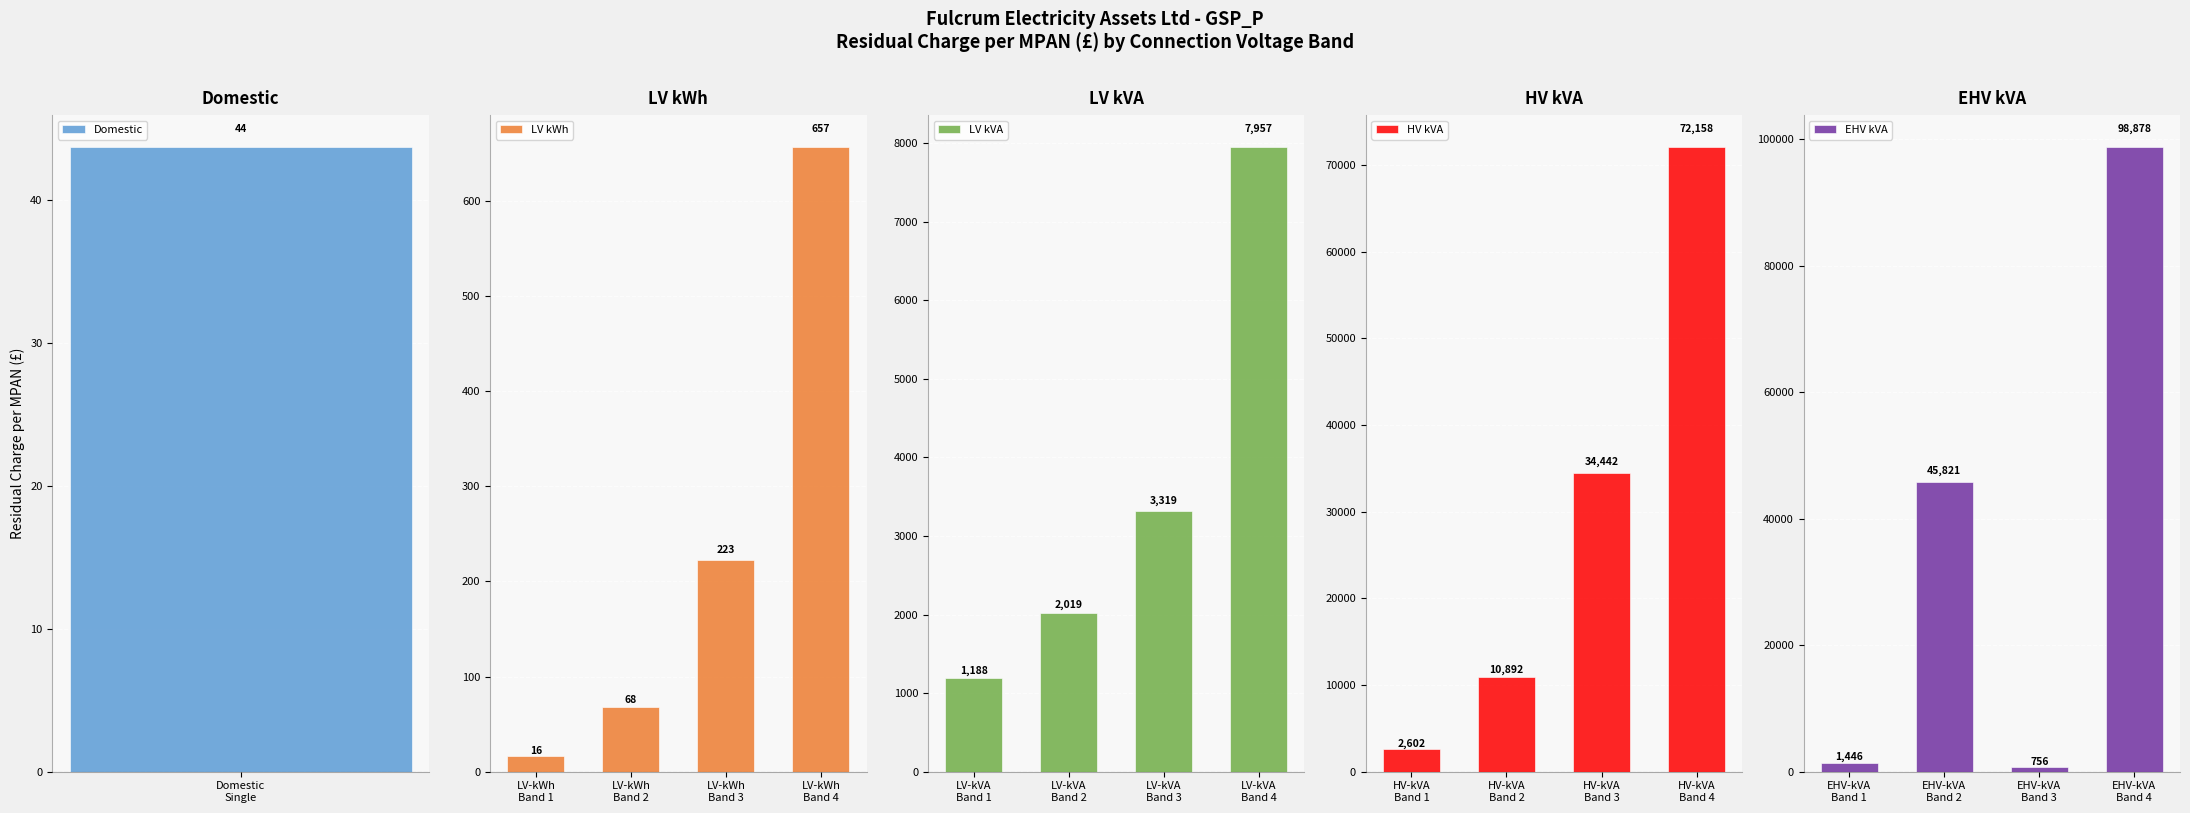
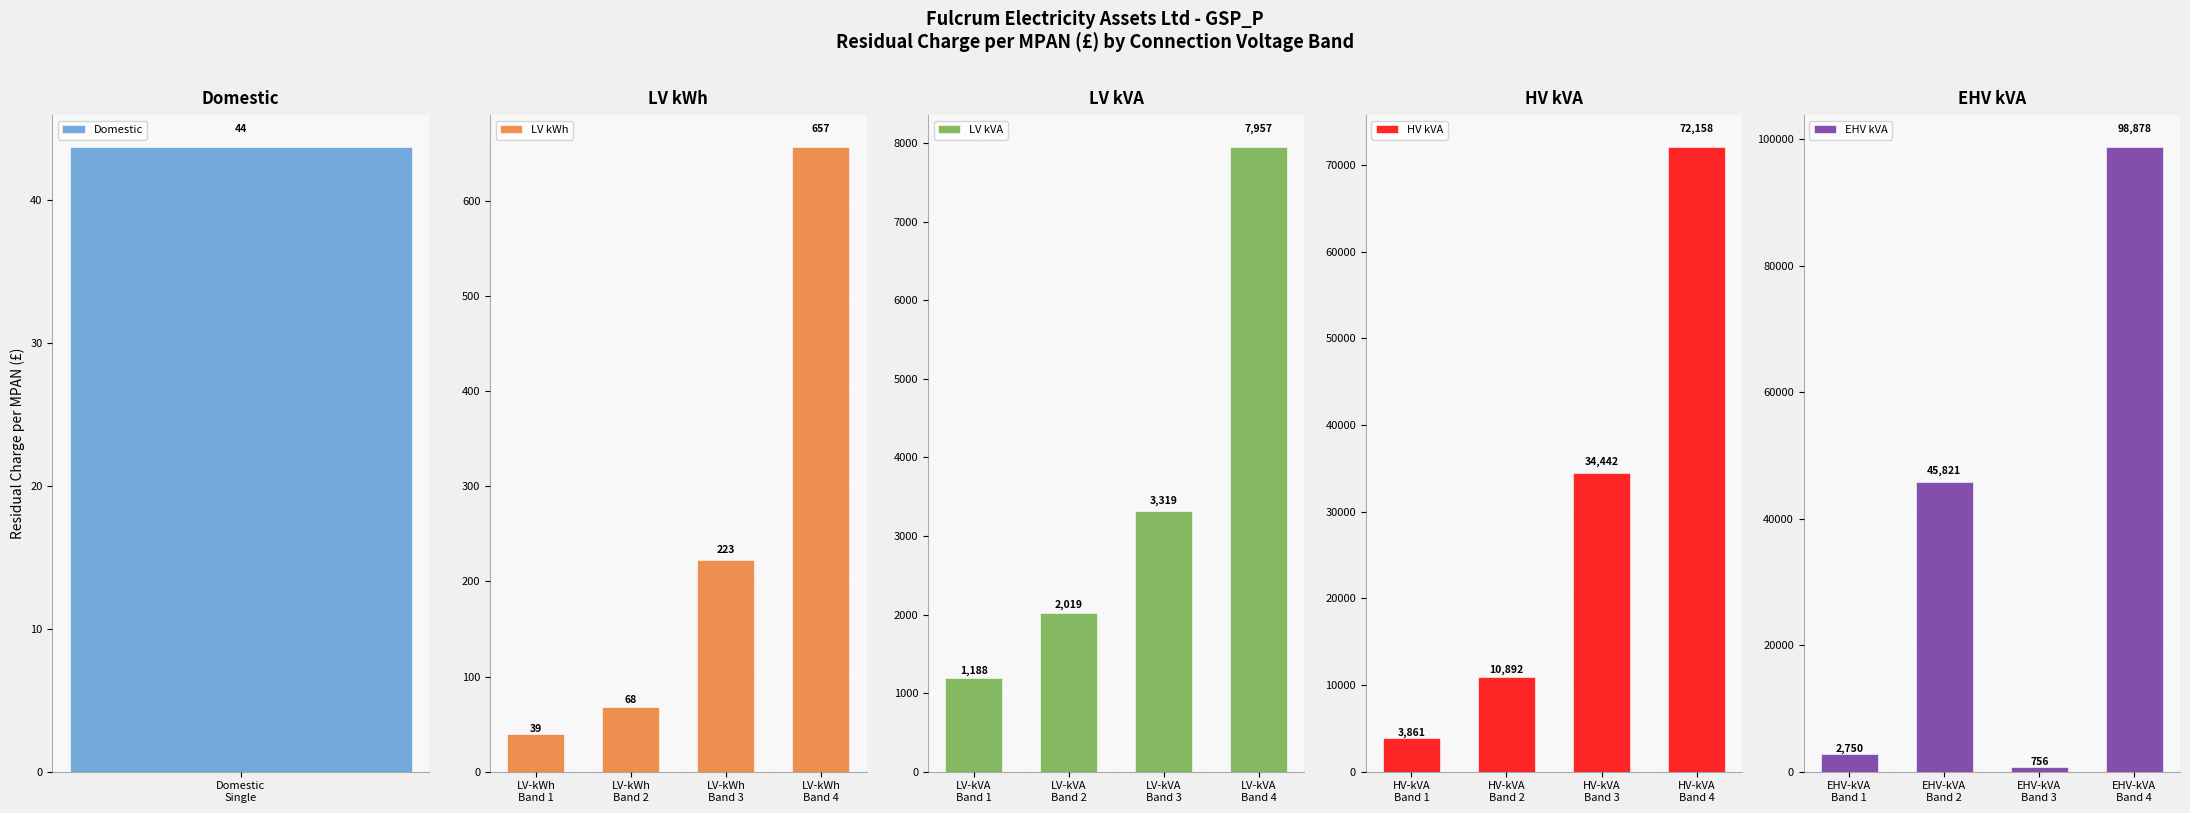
LV kWh, LV-kWh Band 1: 16 -> 39
HV kVA, HV-kVA Band 1: 2,602 -> 3,861
EHV kVA, EHV-kVA Band 1: 1,446 -> 2,750
